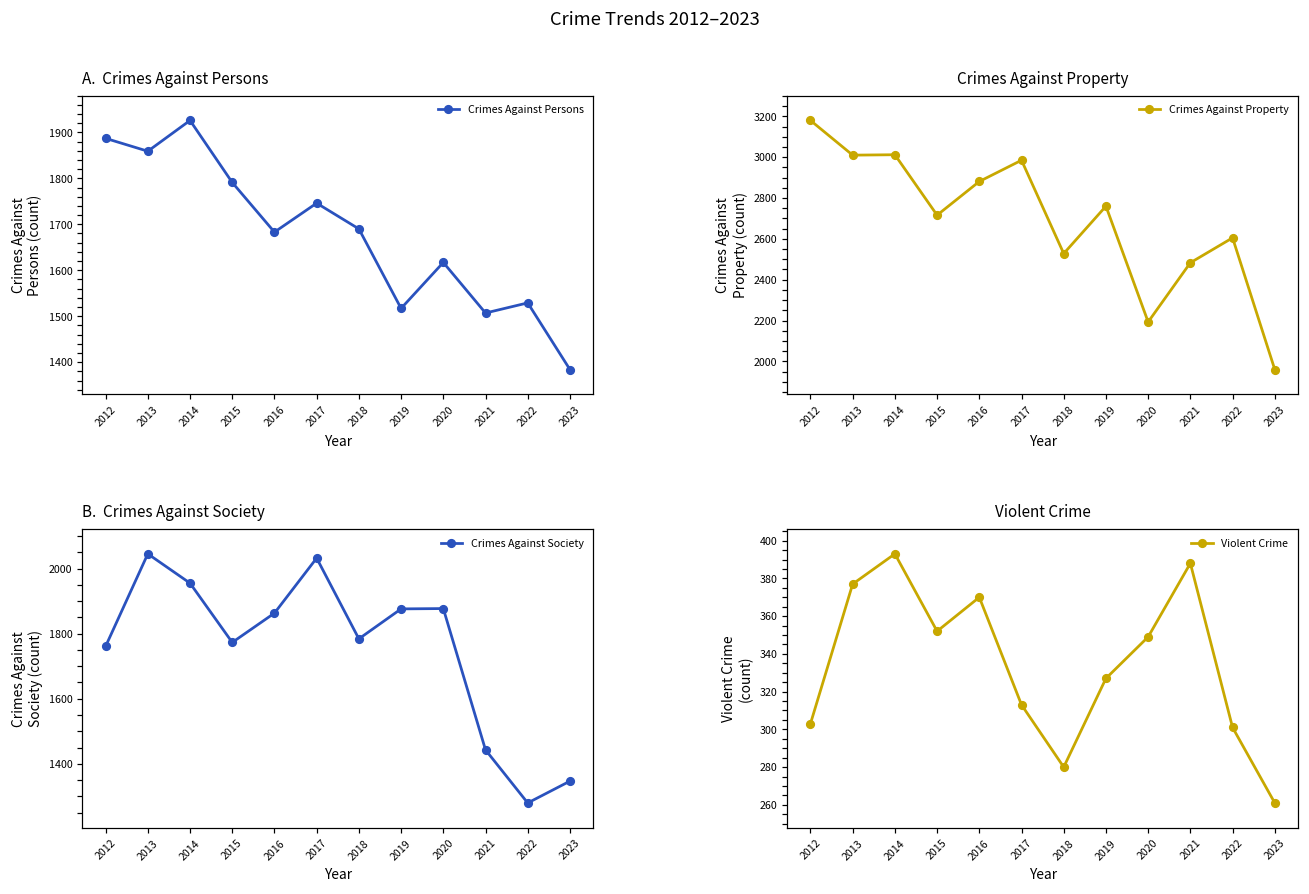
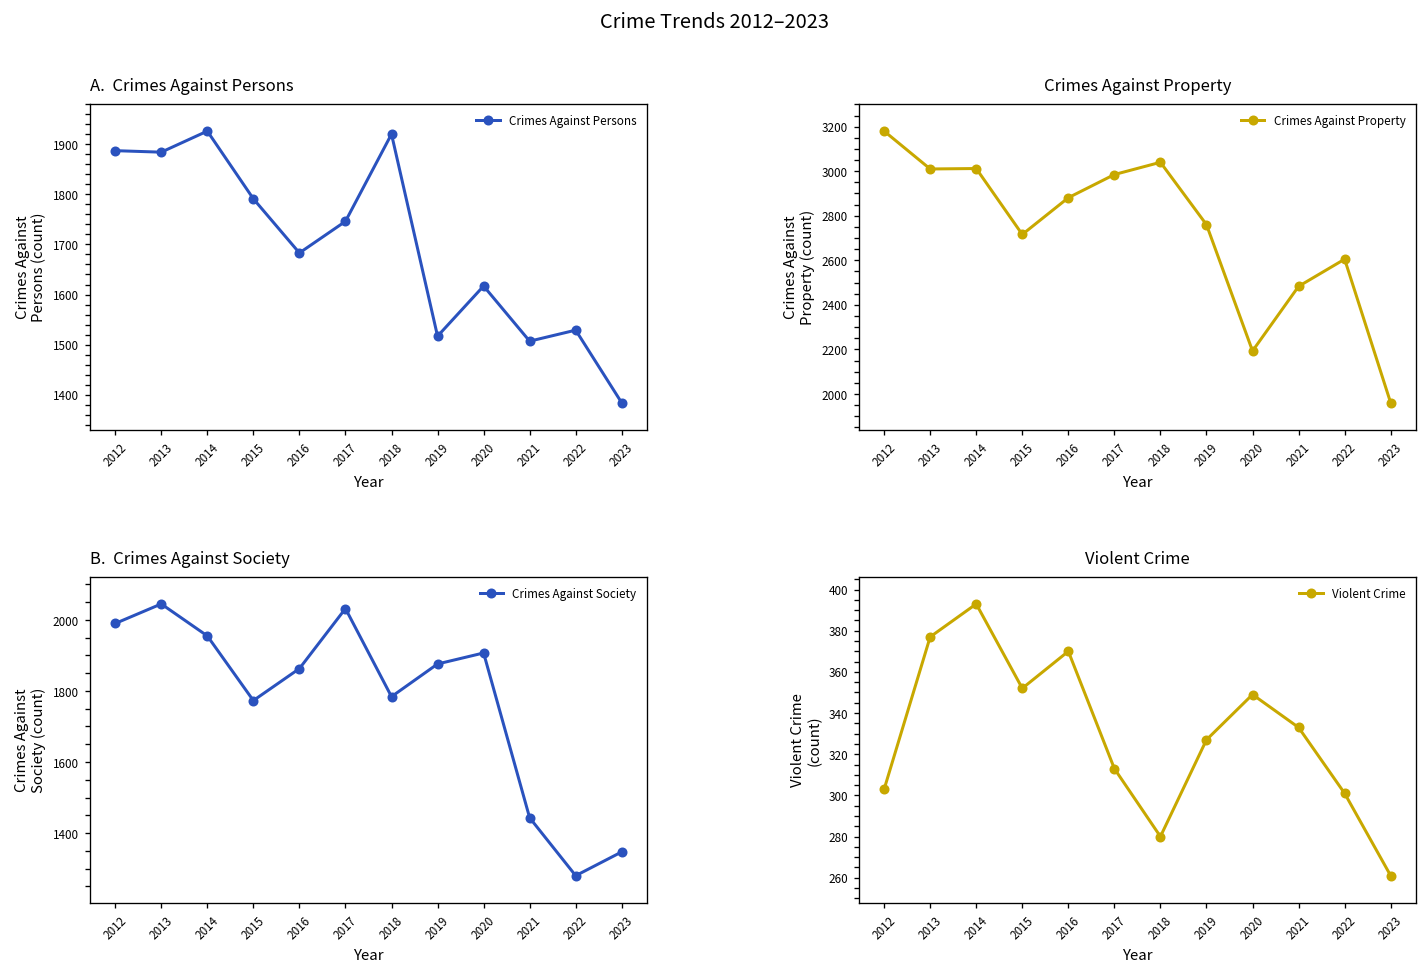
A. Crimes Against Persons, 2013: 1860 -> 1880
A. Crimes Against Persons, 2018: 1690 -> 1920
Crimes Against Property, 2018: 2530 -> 3040
B. Crimes Against Society, 2012: 1760 -> 1990
B. Crimes Against Society, 2020: 1880 -> 1910
Violent Crime, 2021: 388 -> 333
